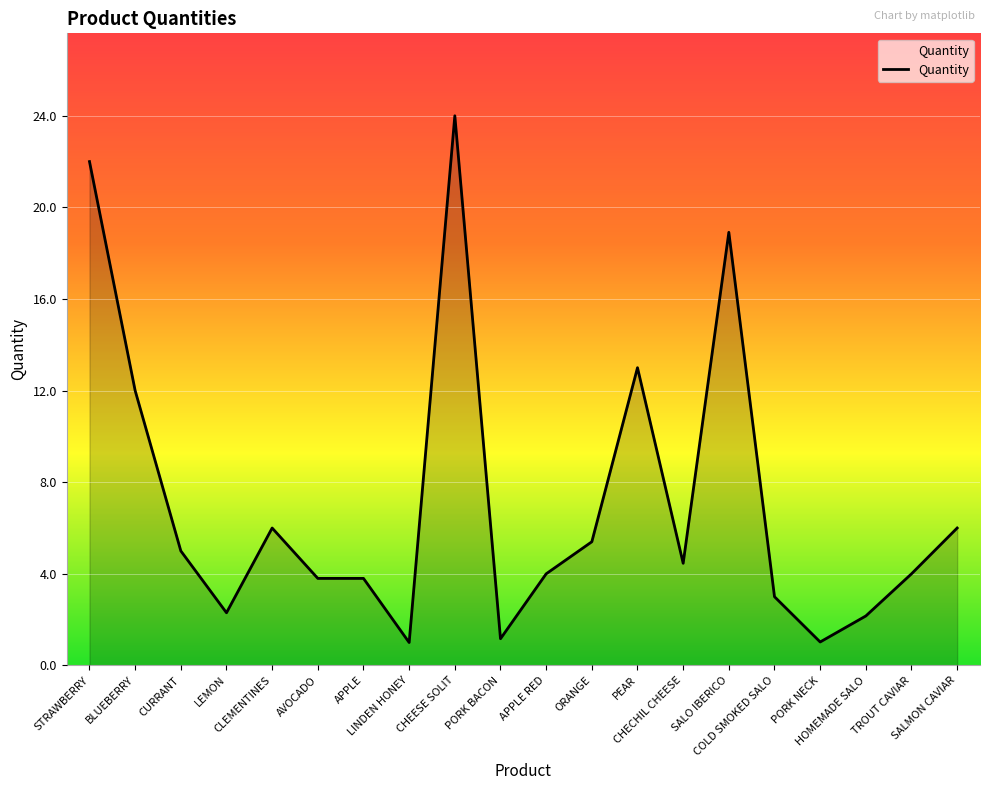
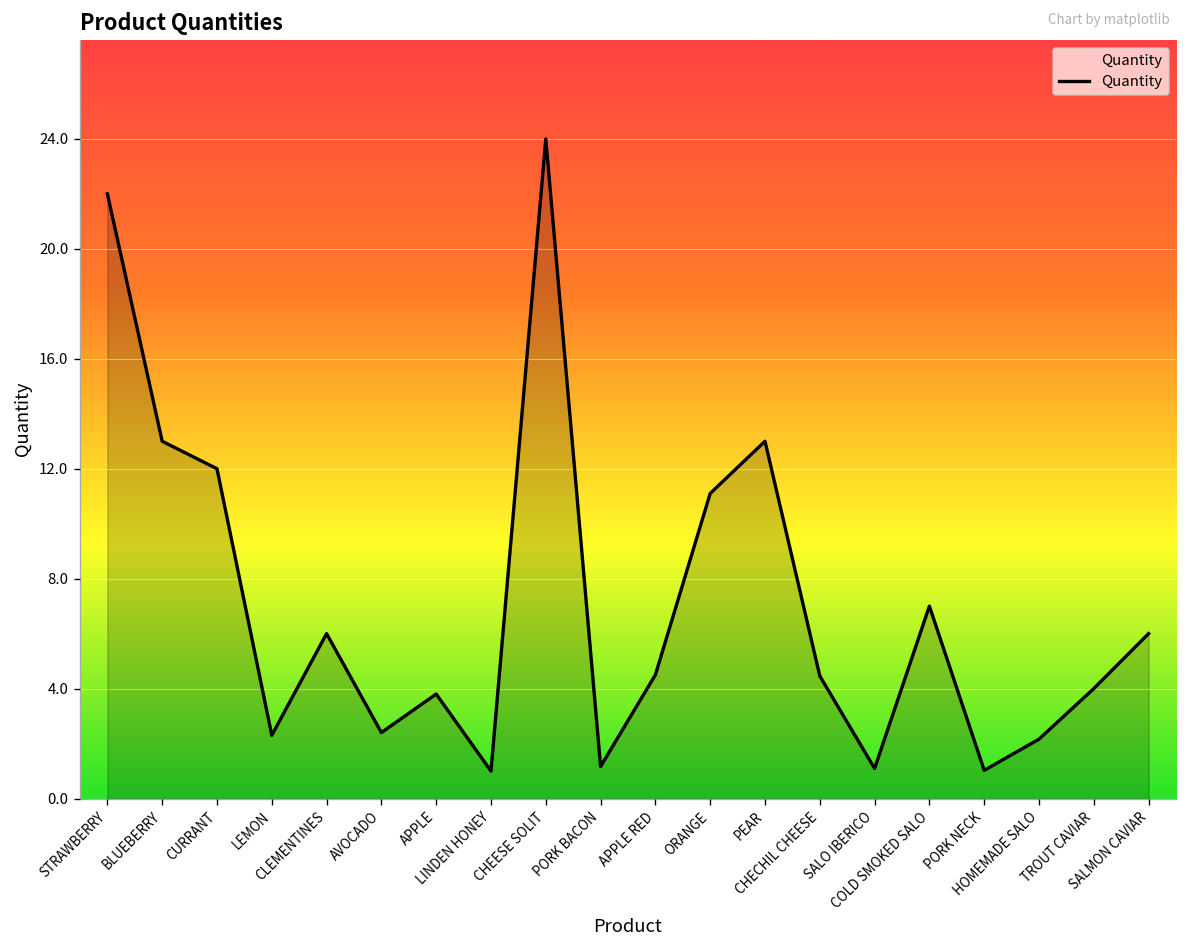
BLUEBERRY: 12 -> 13
CURRANT: 5 -> 12
AVOCADO: 3.8 -> 2.4
APPLE RED: 4.0 -> 4.5
ORANGE: 5.4 -> 11.1
SALO IBERICO: 18.9 -> 1.1
COLD SMOKED SALO: 3 -> 7
